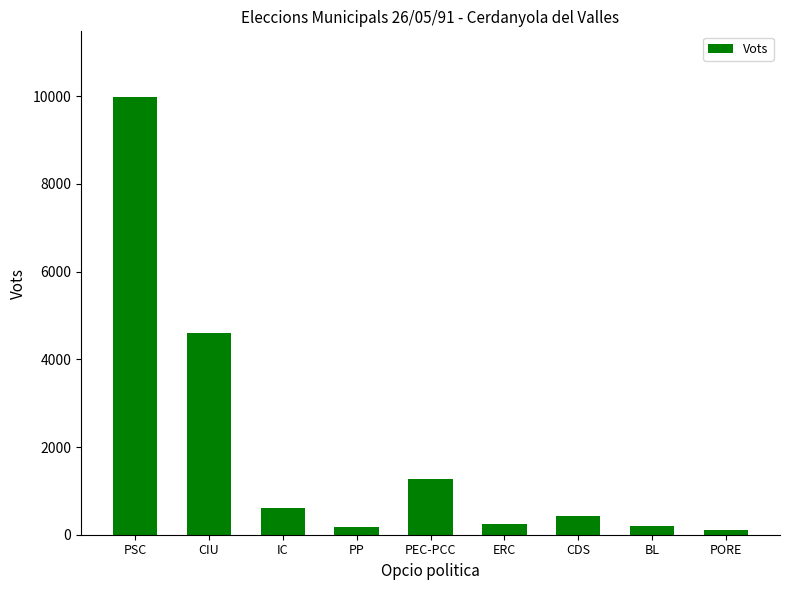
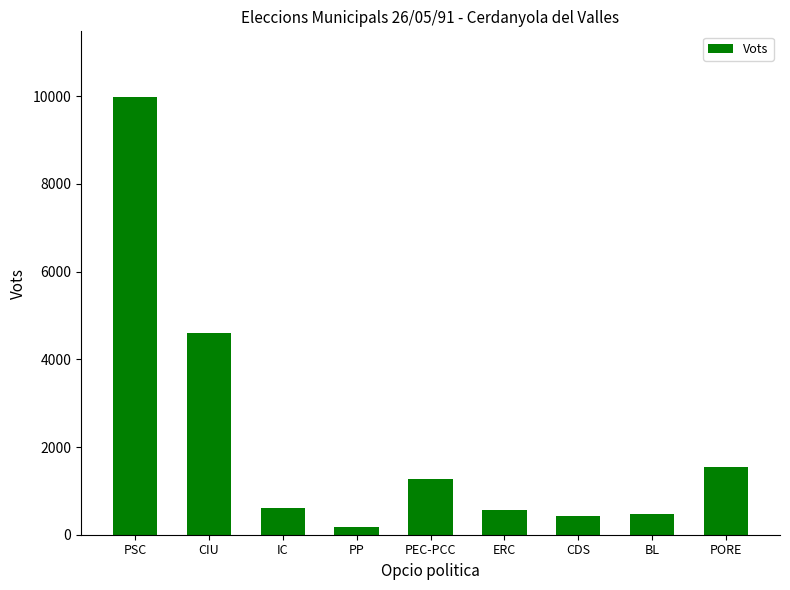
ERC: 200 -> 600
BL: 200 -> 500
PORE: 100 -> 1500
